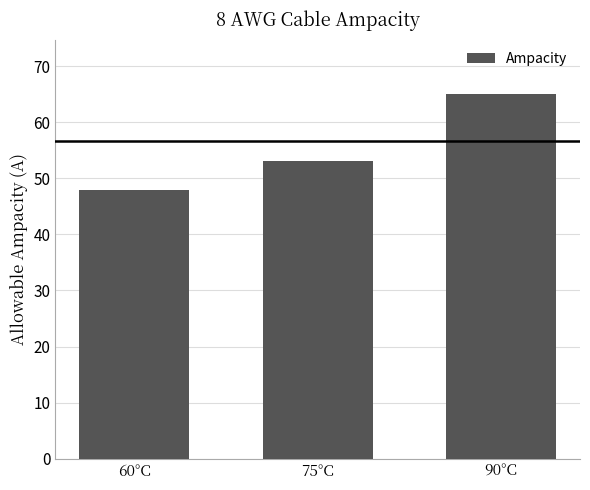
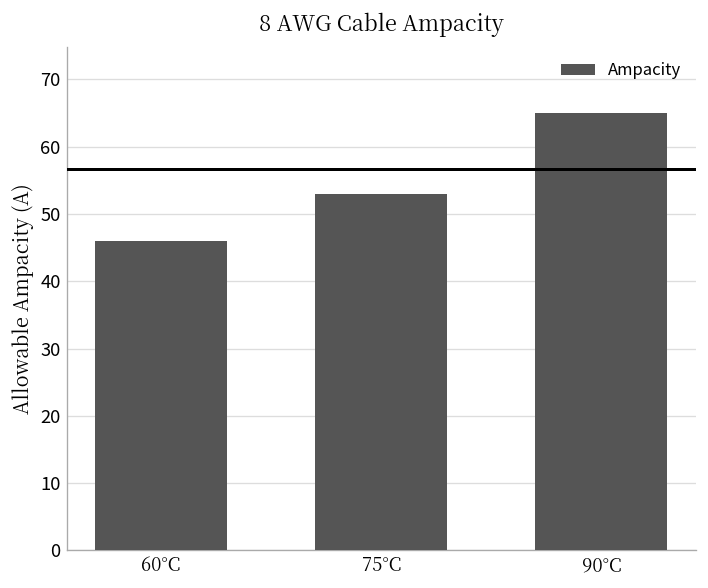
60°C: 48 -> 46
